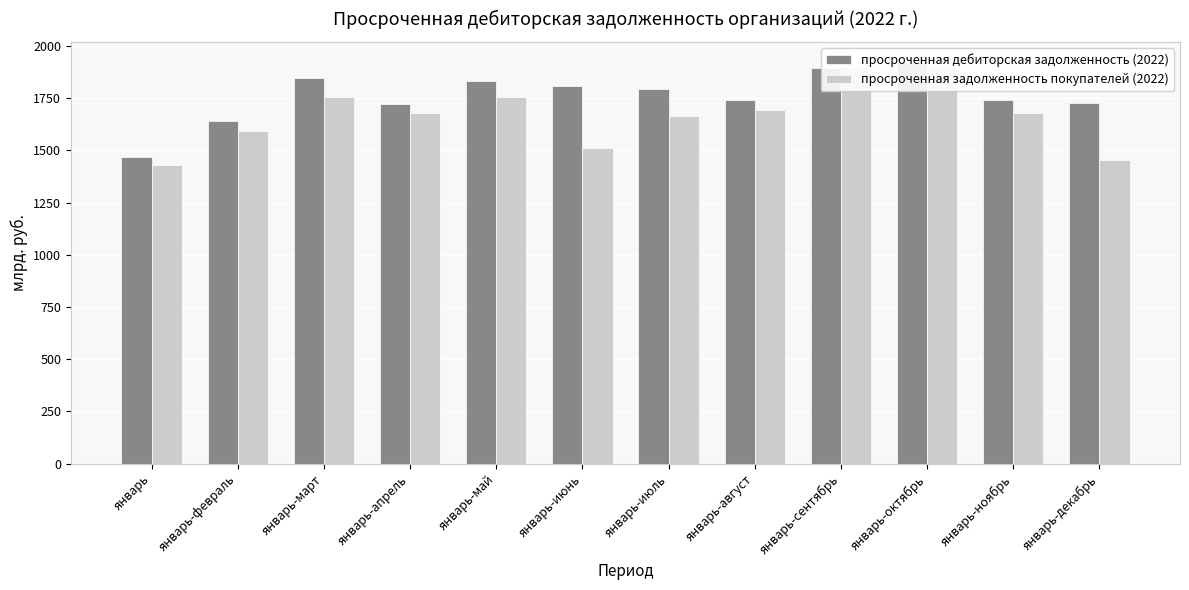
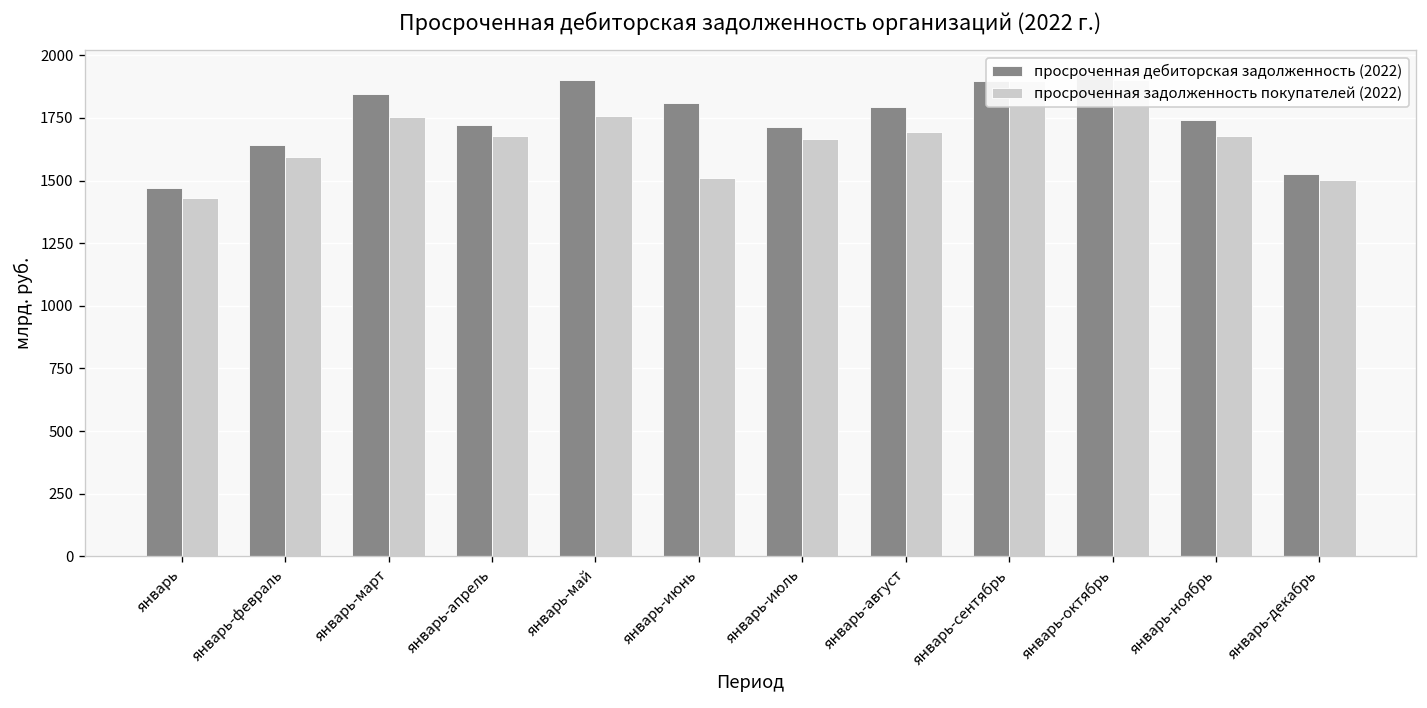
просроченная дебиторская задолженность (2022), январь-май: 1840 -> 1900
просроченная дебиторская задолженность (2022), январь-июль: 1800 -> 1720
просроченная дебиторская задолженность (2022), январь-август: 1740 -> 1790
просроченная дебиторская задолженность (2022), январь-декабрь: 1730 -> 1520
просроченная задолженность покупателей (2022), январь-декабрь: 1450 -> 1500
